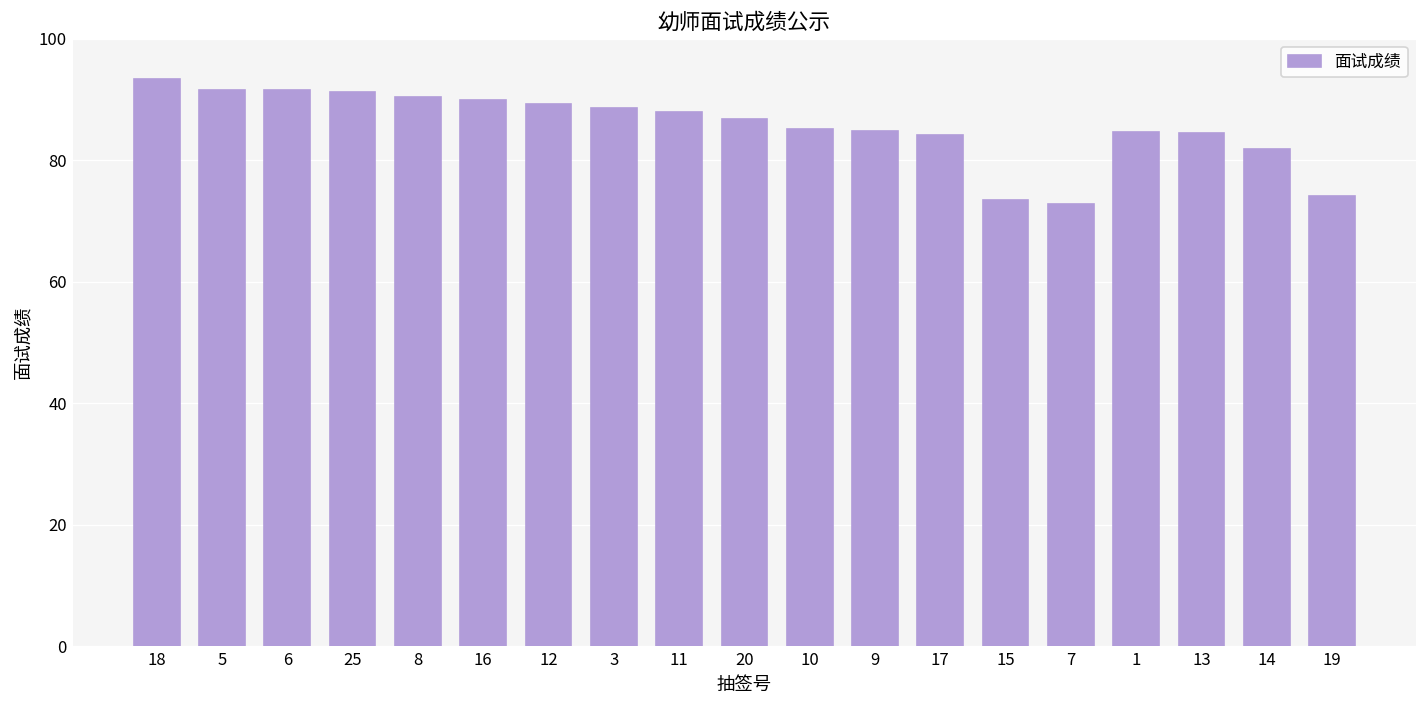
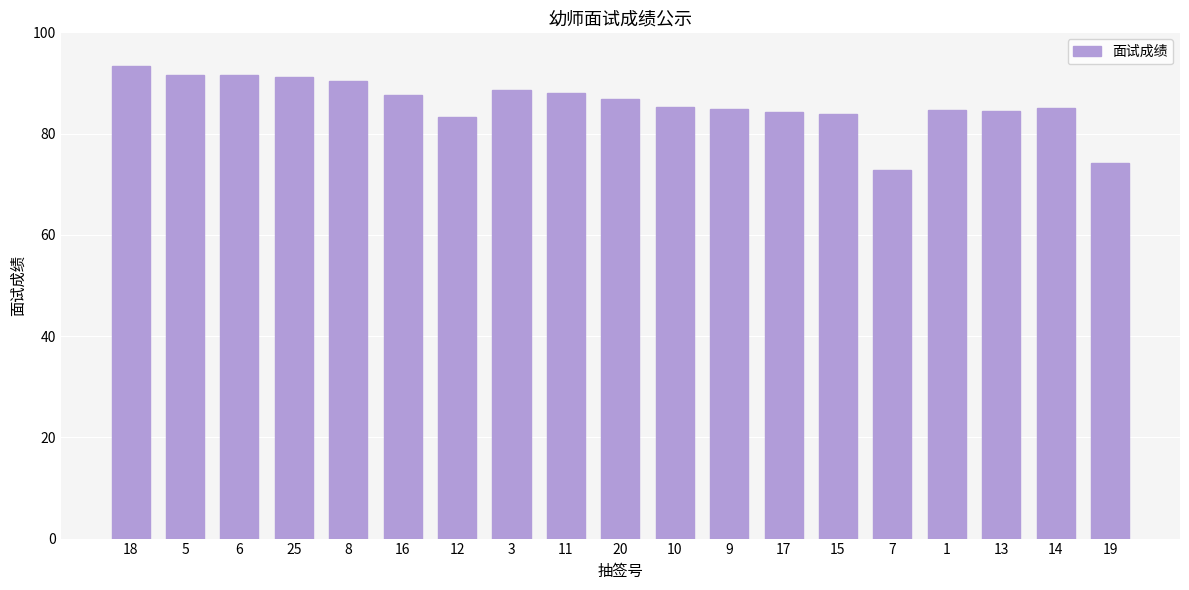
16: 90 -> 88
12: 89 -> 83
15: 74 -> 84
14: 82 -> 85
